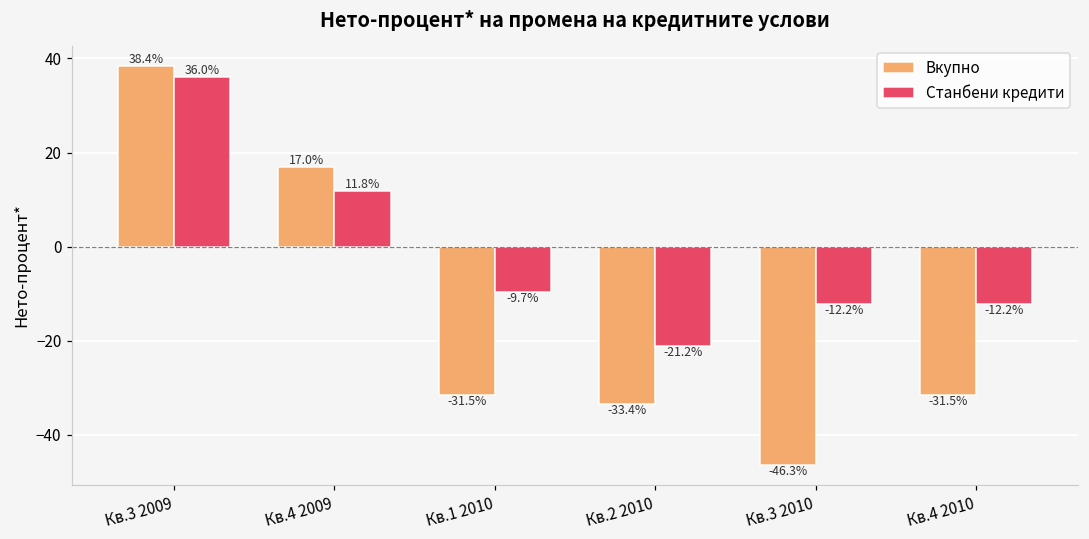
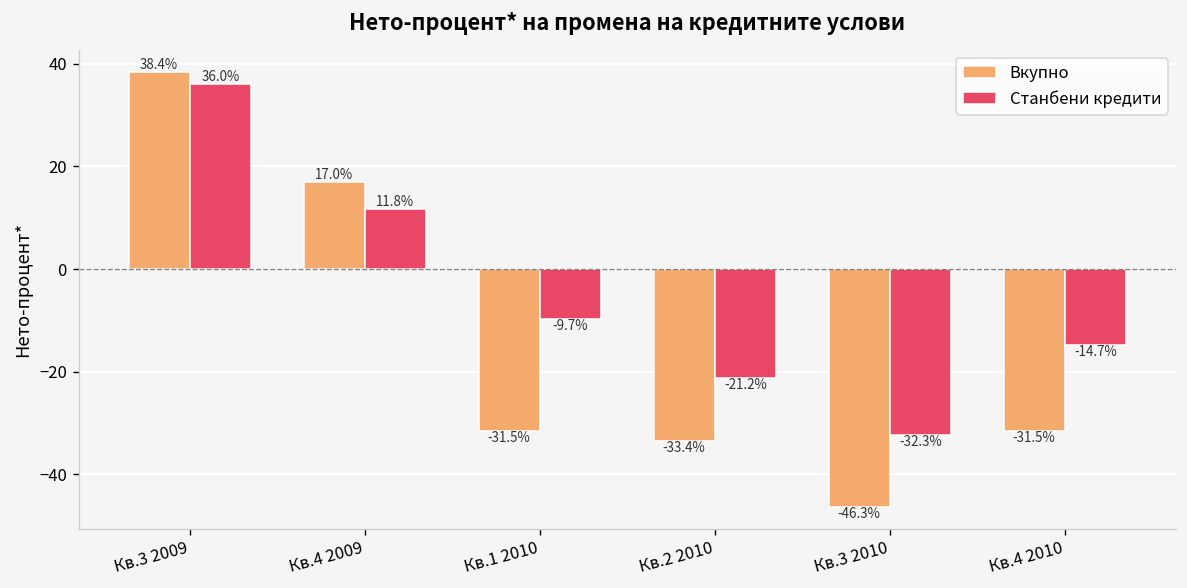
Станбени кредити, Кв.3 2010: -12.2% -> -32.3%
Станбени кредити, Кв.4 2010: -12.2% -> -14.7%
